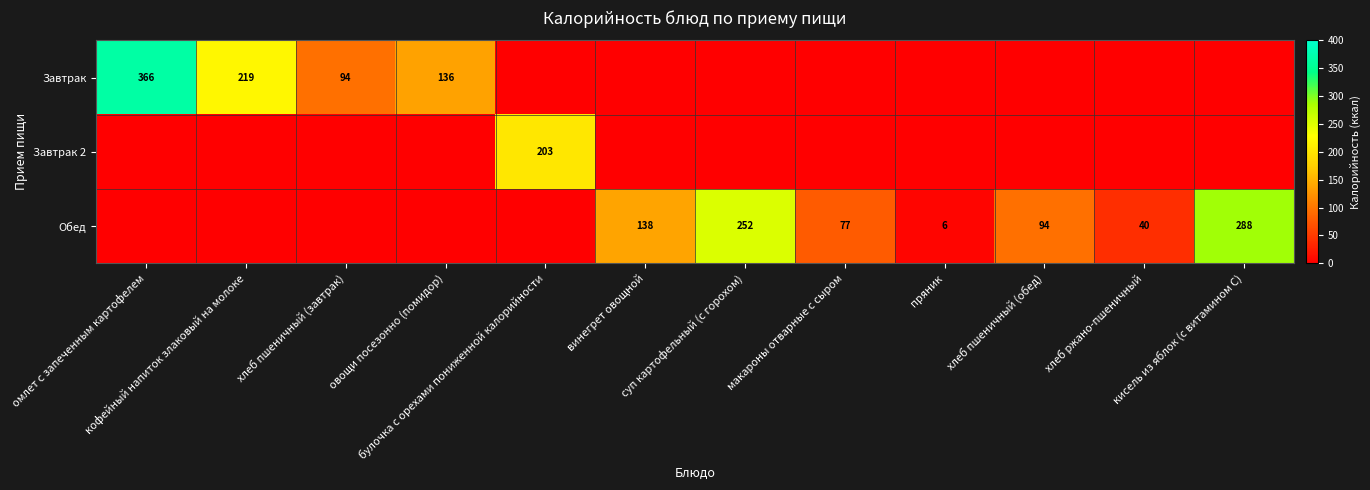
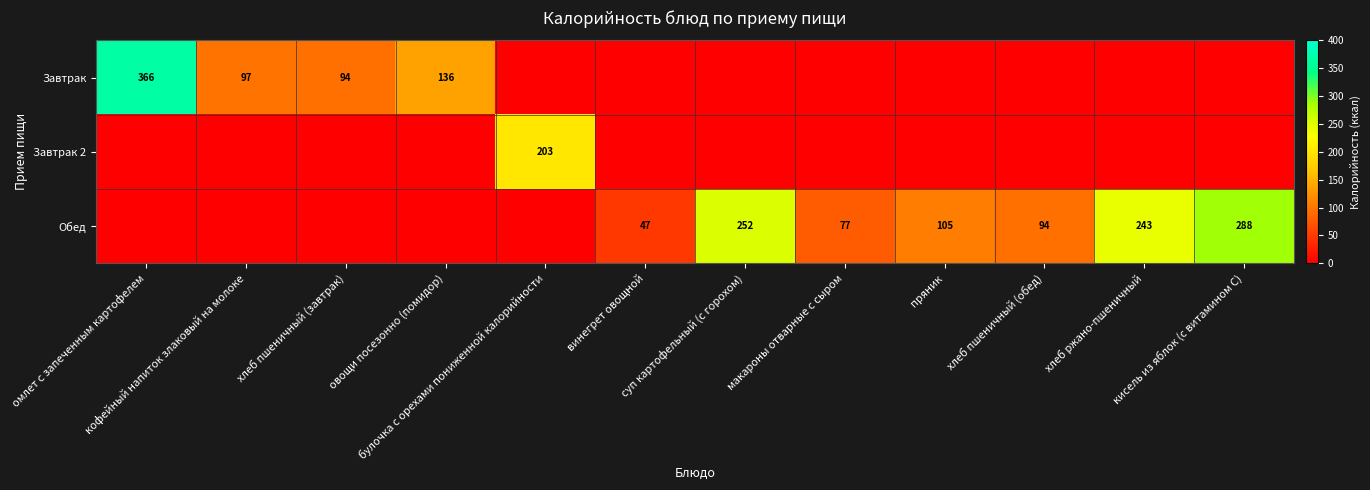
Завтрак, кофейный напиток злаковый на молоке: 219 -> 97
Обед, винегрет овощной: 138 -> 47
Обед, пряник: 6 -> 105
Обед, хлеб ржано-пшеничный: 40 -> 243
